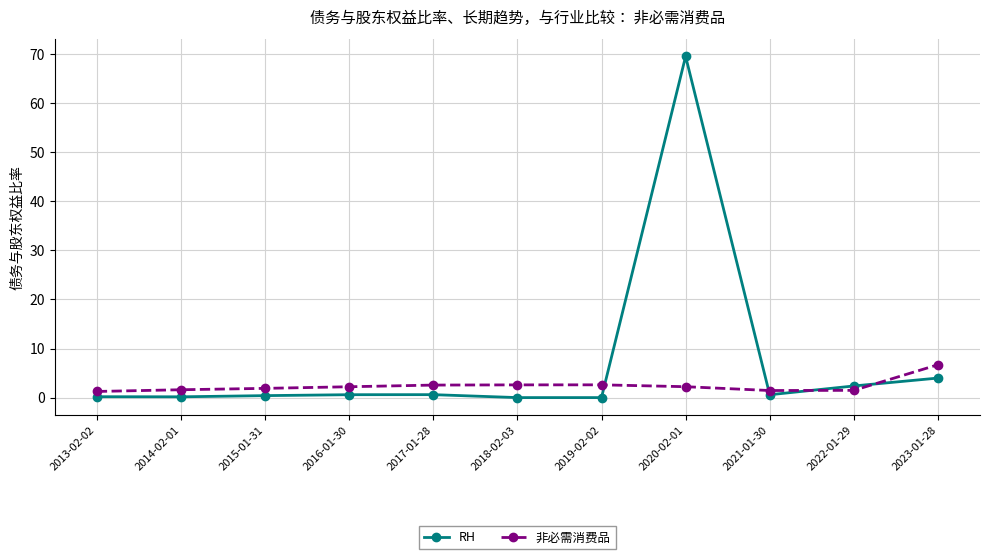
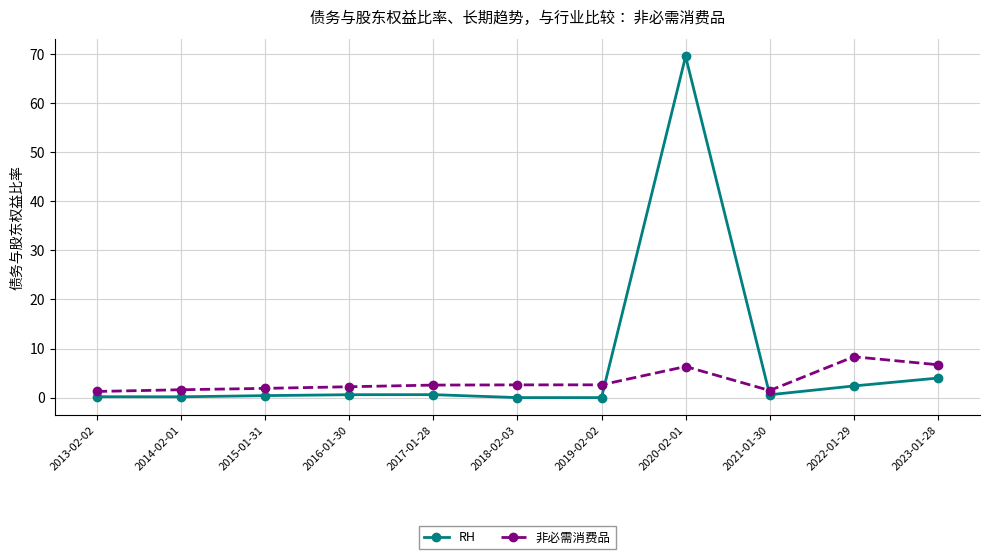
非必需消费品, 2020-02-01: 2 -> 6
非必需消费品, 2022-01-29: 1 -> 8
